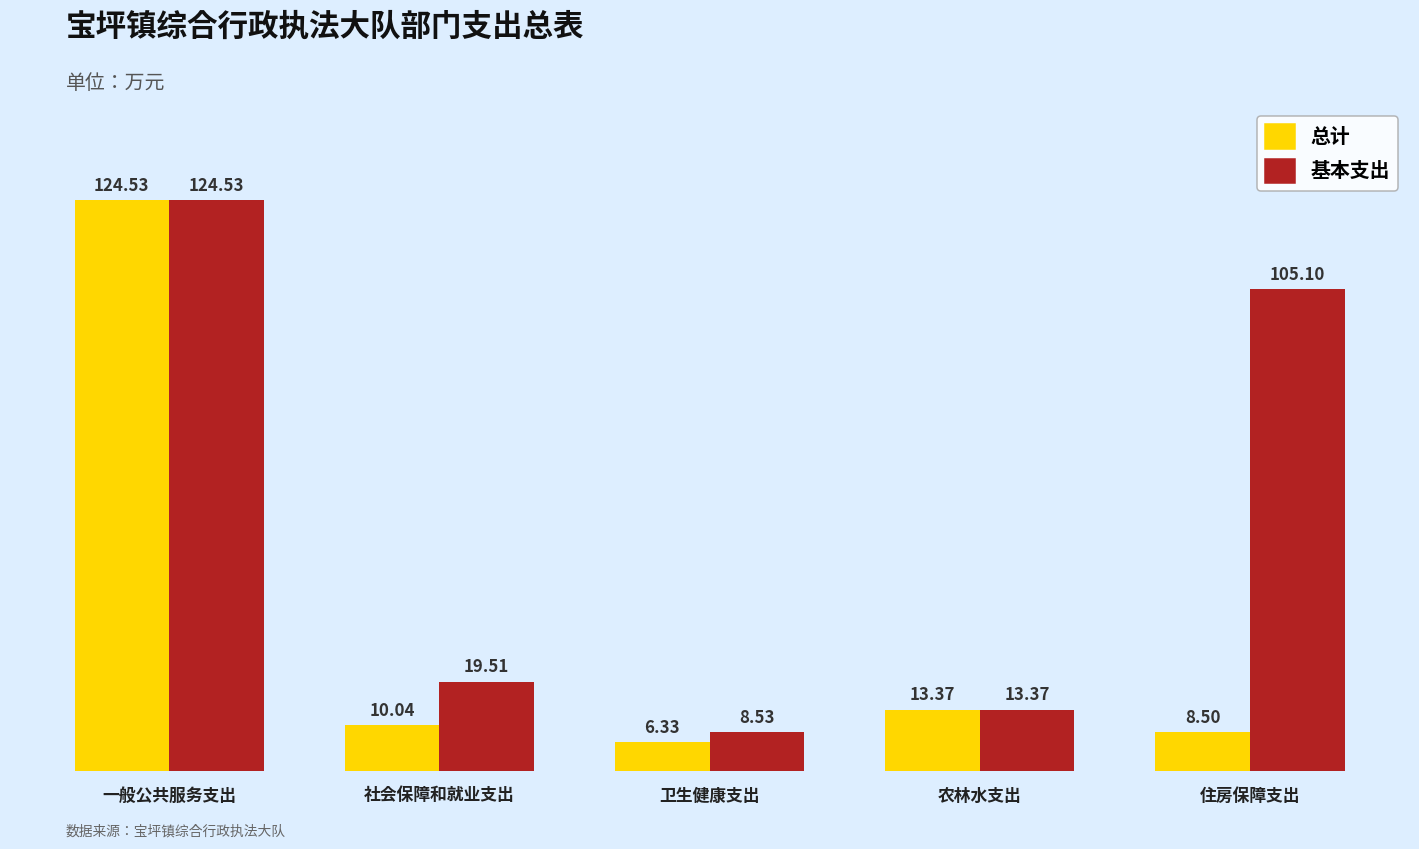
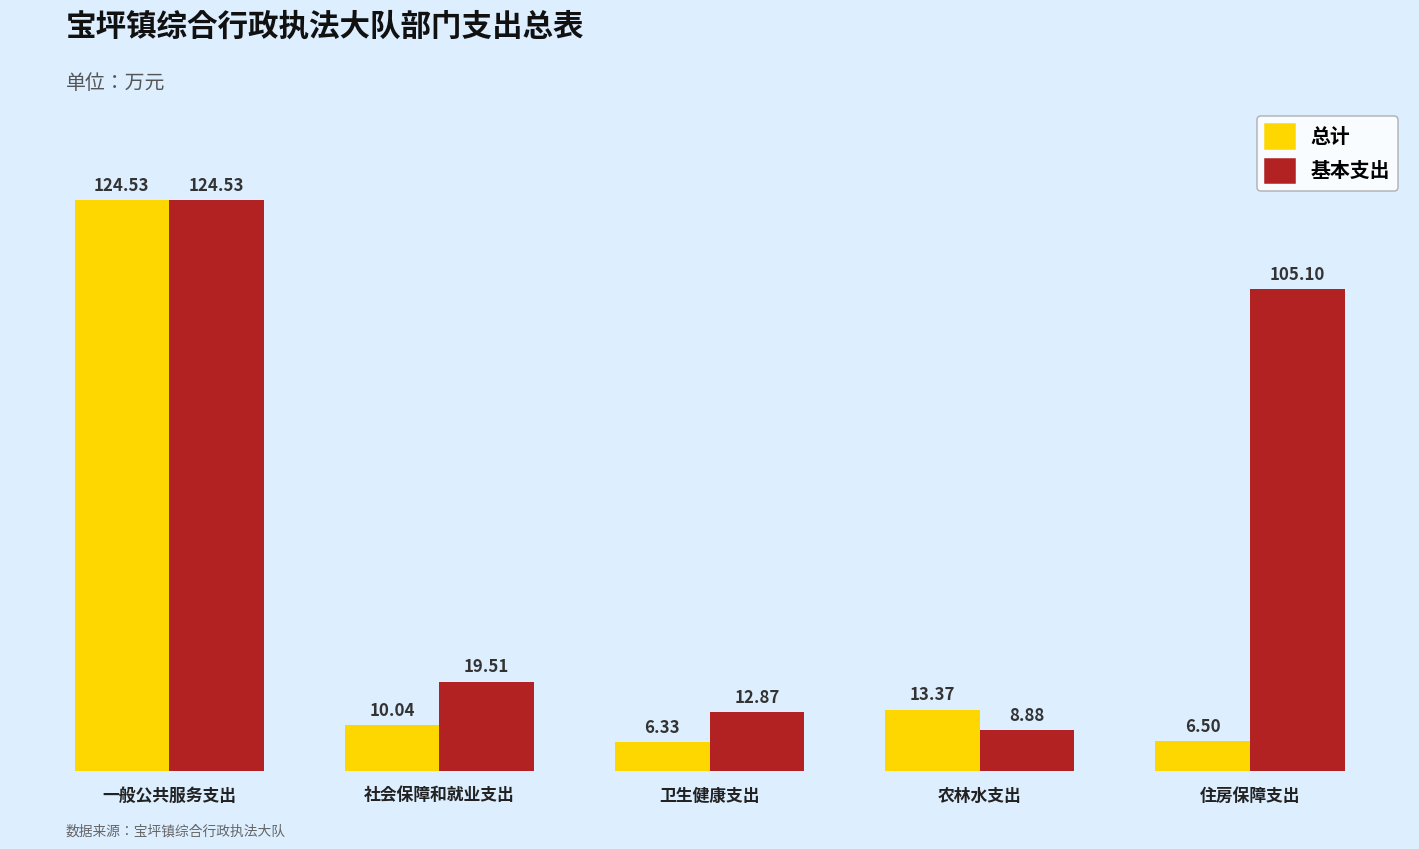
基本支出, 卫生健康支出: 8.53 -> 12.87
基本支出, 农林水支出: 13.37 -> 8.88
总计, 住房保障支出: 8.50 -> 6.50
